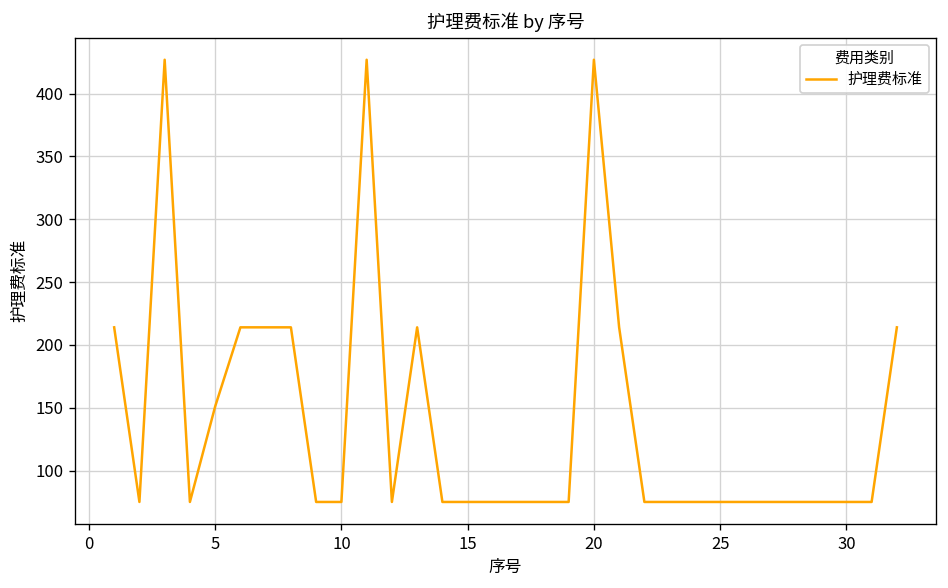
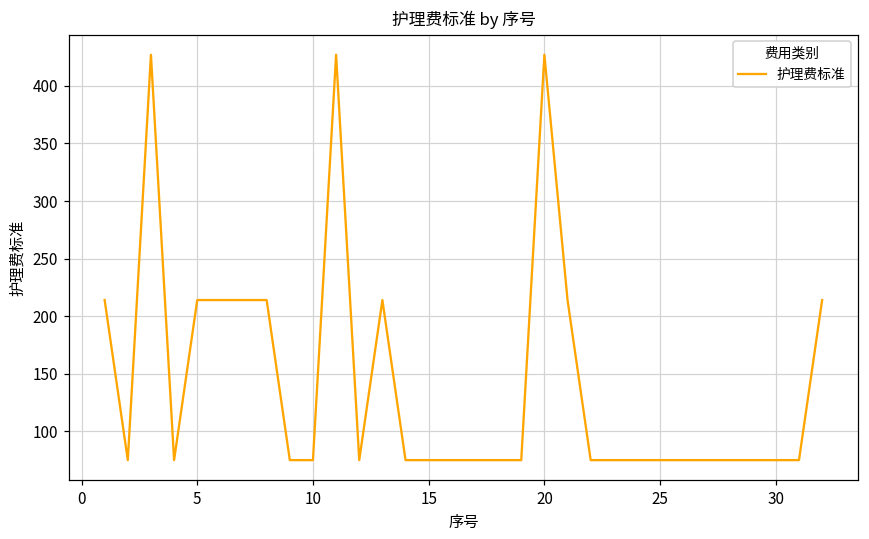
5: 151 -> 214
